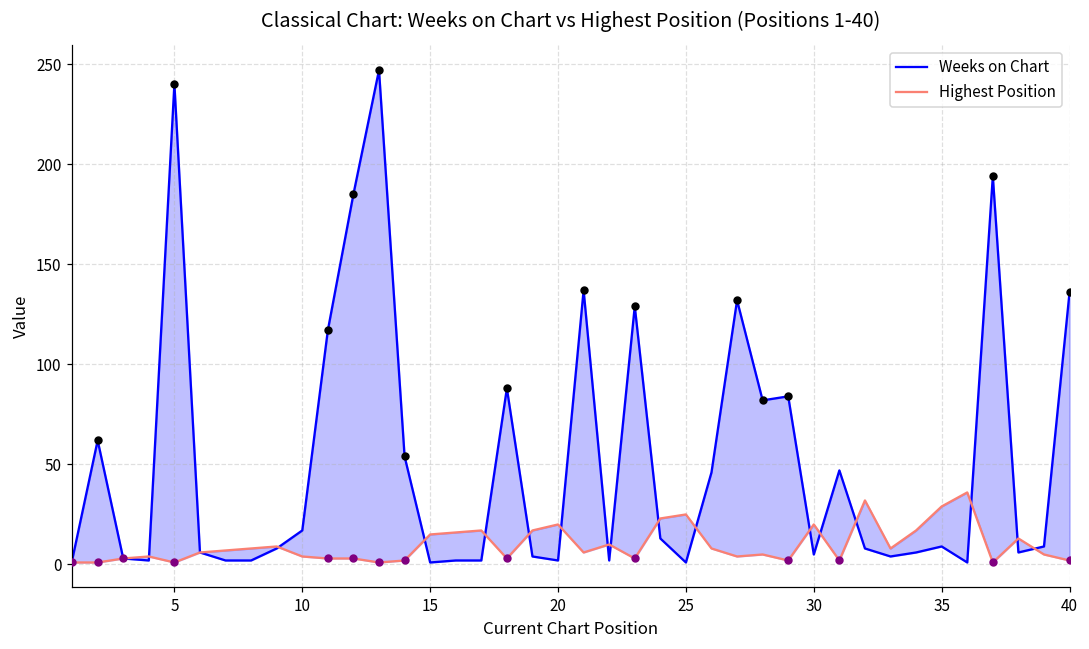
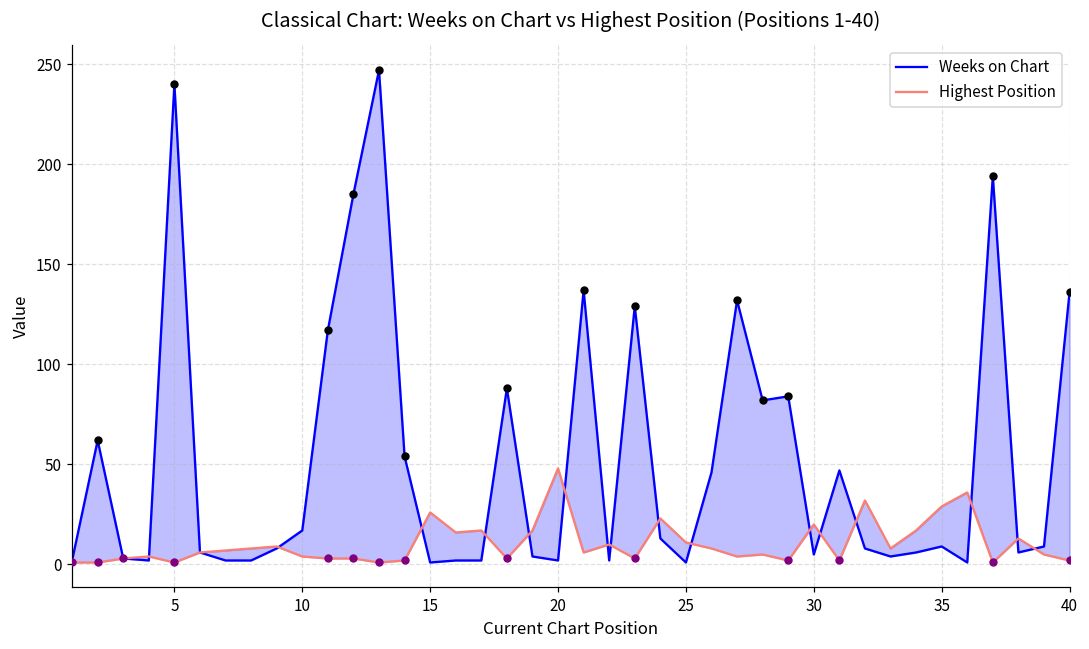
Highest Position, 15: 15 -> 26
Highest Position, 20: 20 -> 48
Highest Position, 25: 25 -> 11
